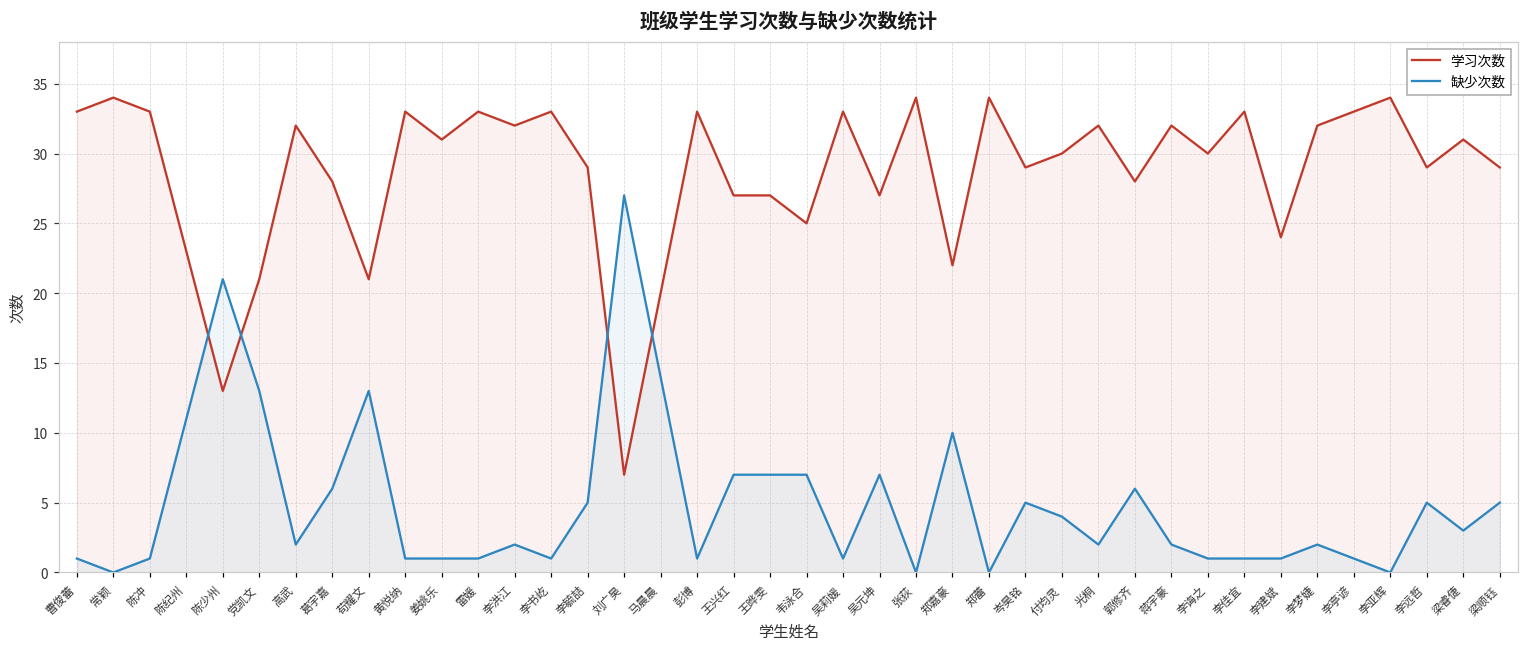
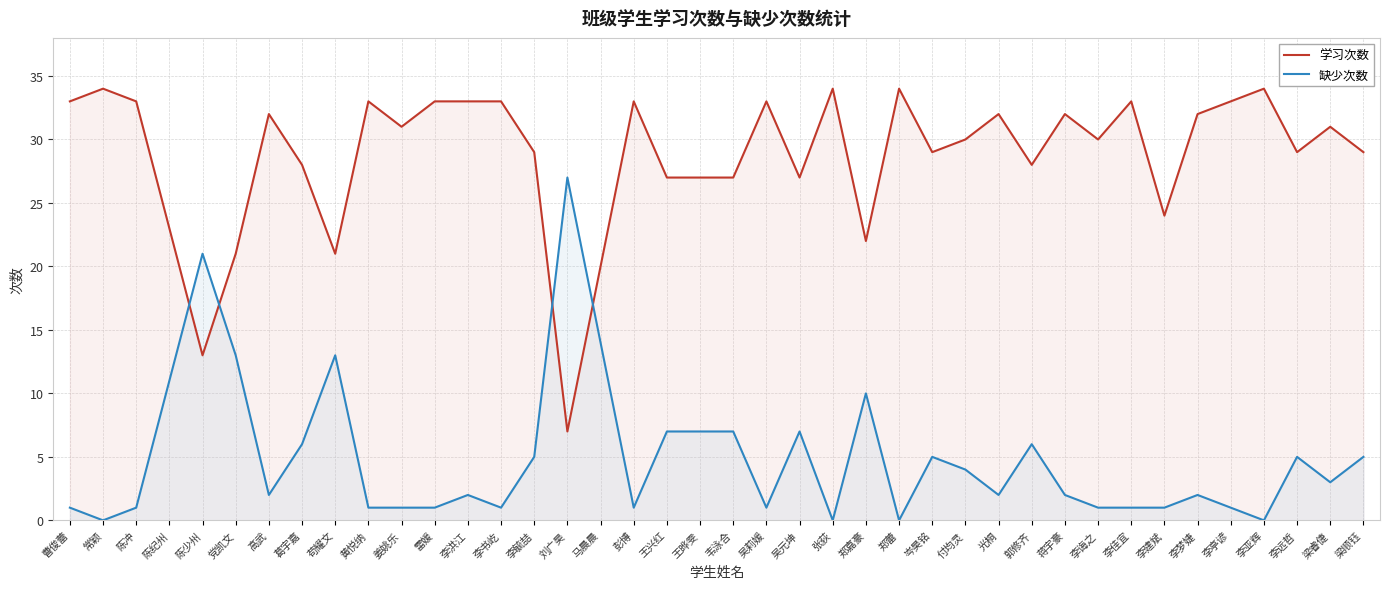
学习次数, 李洪江: 32 -> 33
学习次数, 韦泳合: 25 -> 27
